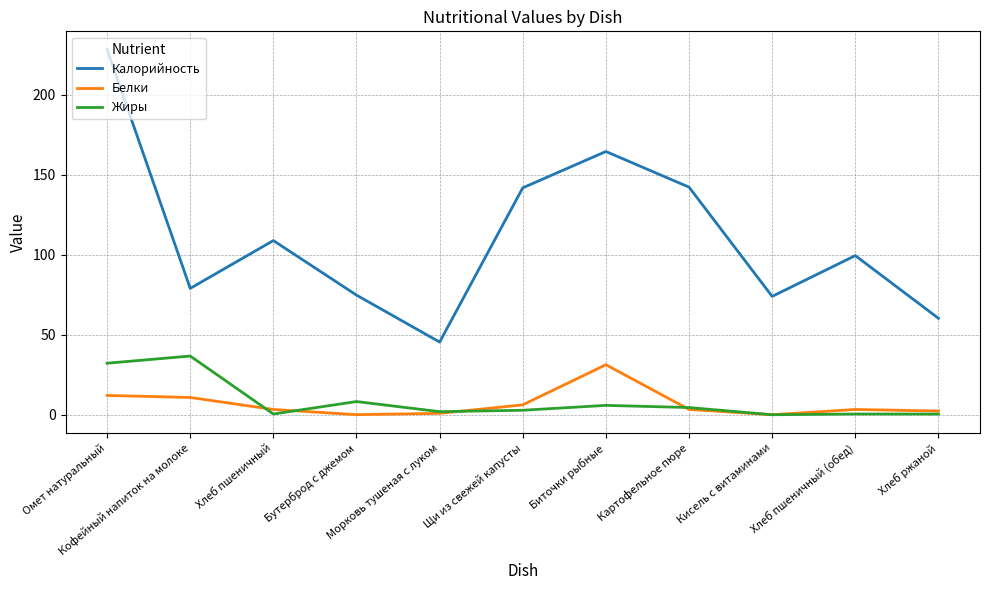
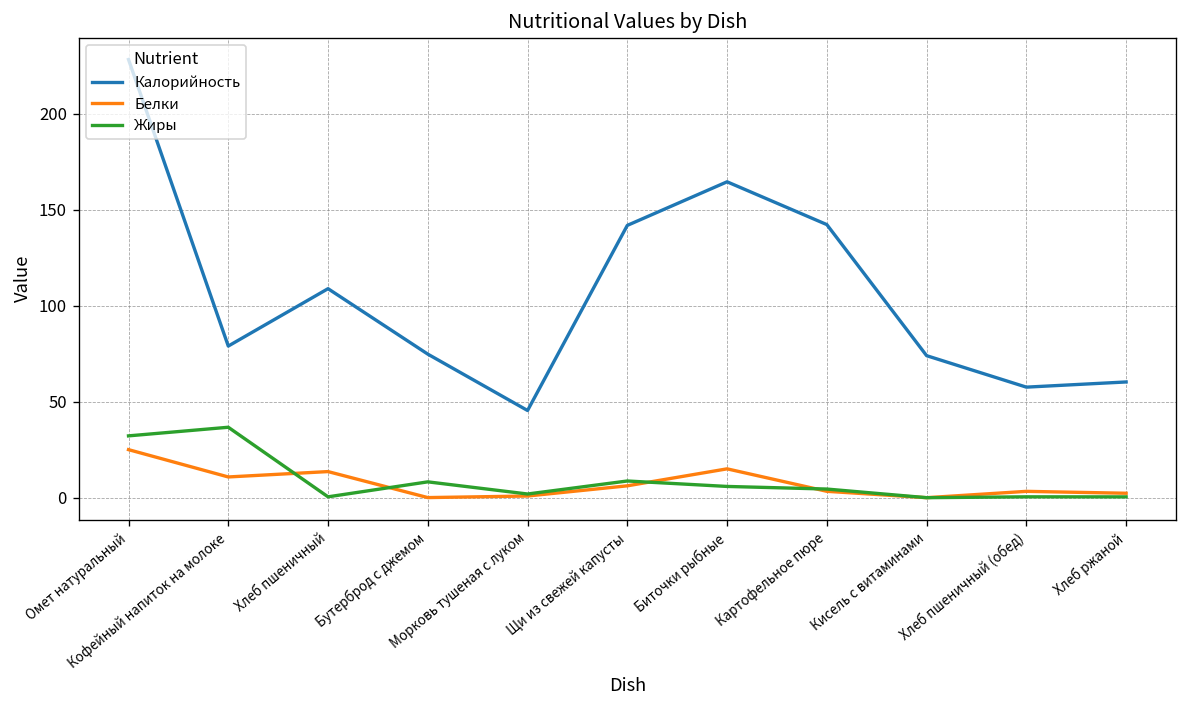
Белки, Омет натуральный: 12 -> 25
Белки, Хлеб пшеничный: 3 -> 14
Жиры, Щи из свежей капусты: 3 -> 9
Белки, Биточки рыбные: 31 -> 15
Калорийность, Хлеб пшеничный (обед): 100 -> 58
